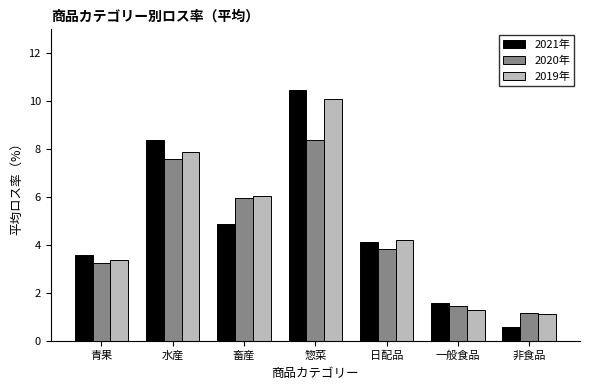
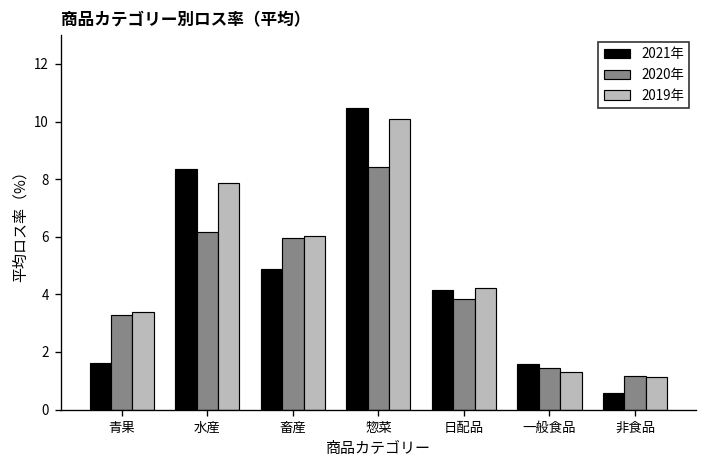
2021年, 青果: 3.6 -> 1.6
2020年, 水産: 7.6 -> 6.1
